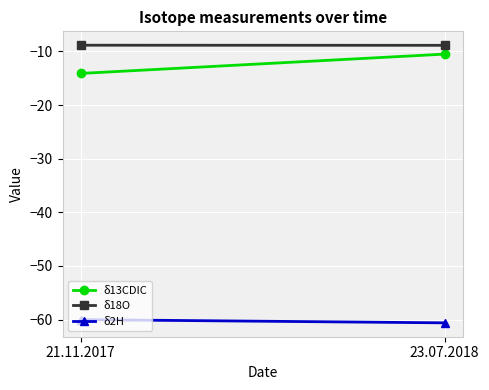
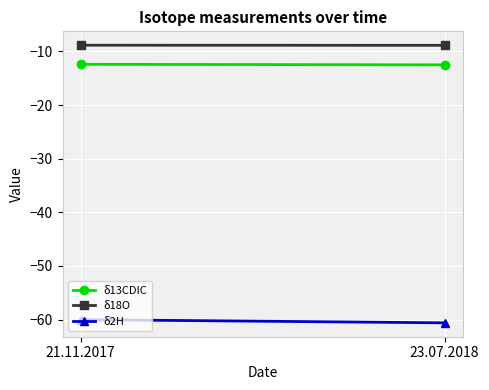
δ13CDIC, 21.11.2017: -14 -> -12
δ13CDIC, 23.07.2018: -11 -> -13
